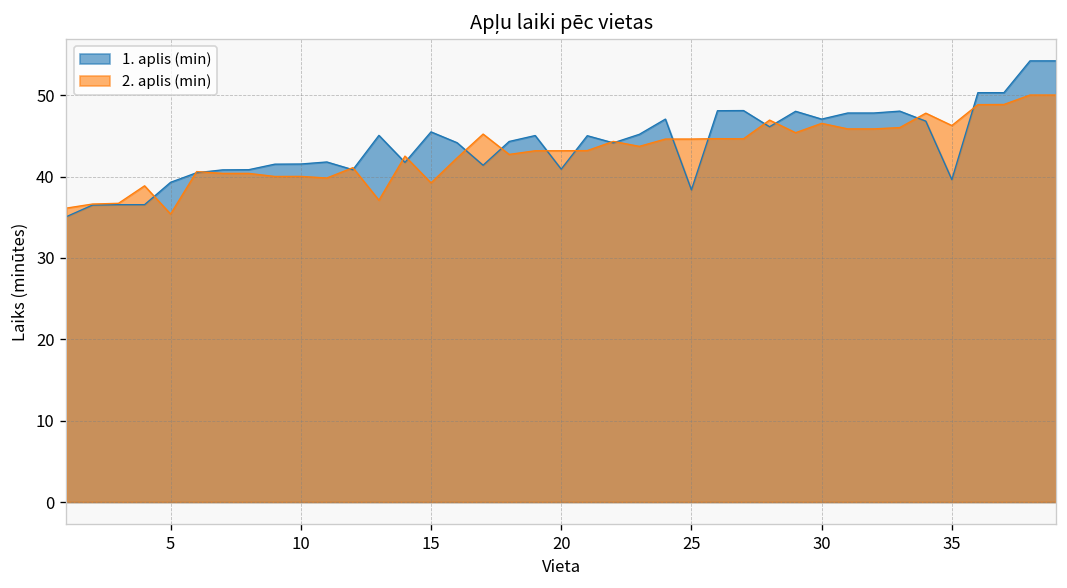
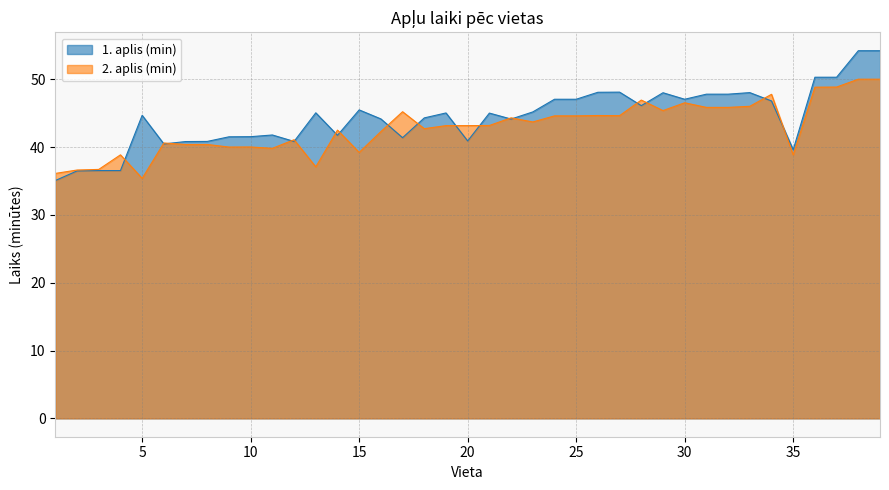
1. aplis (min), 5: 39 -> 45
1. aplis (min), 25: 38 -> 47
2. aplis (min), 35: 46 -> 39
